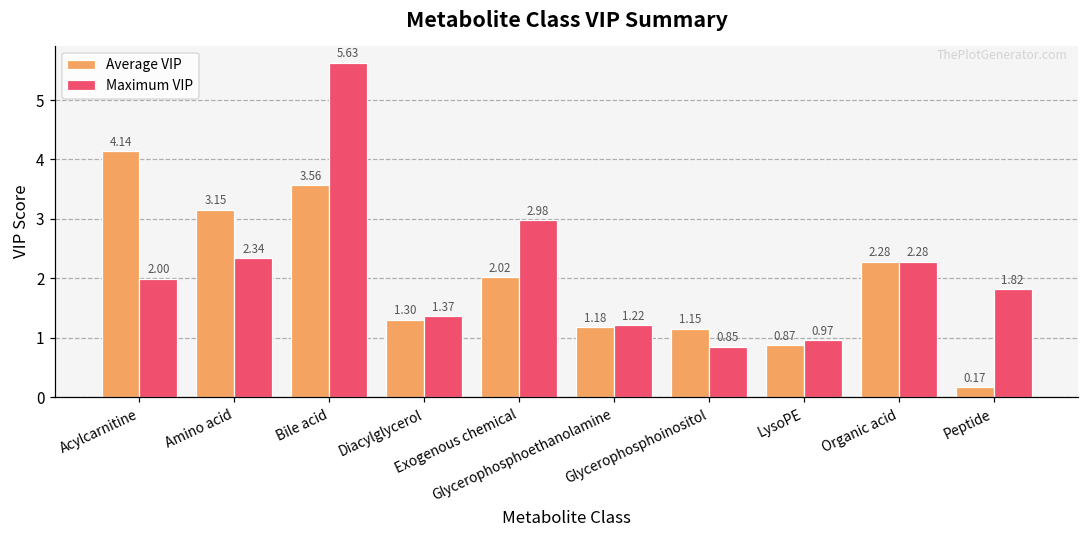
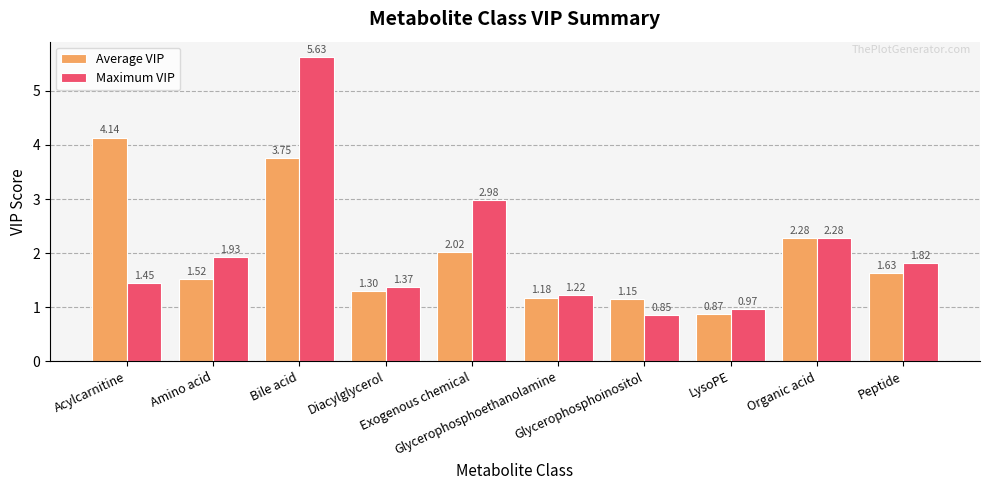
Maximum VIP, Acylcarnitine: 2.00 -> 1.45
Average VIP, Amino acid: 3.15 -> 1.52
Maximum VIP, Amino acid: 2.34 -> 1.93
Average VIP, Bile acid: 3.56 -> 3.75
Average VIP, Peptide: 0.17 -> 1.63
